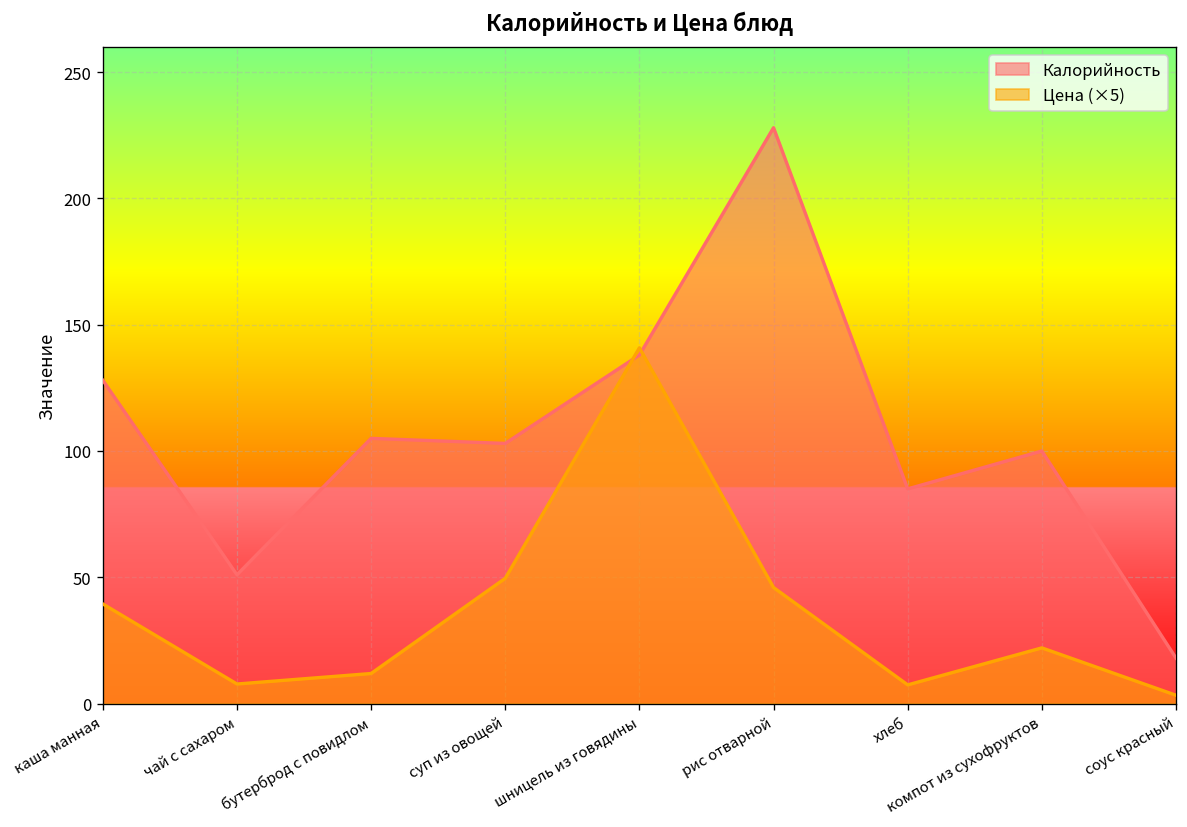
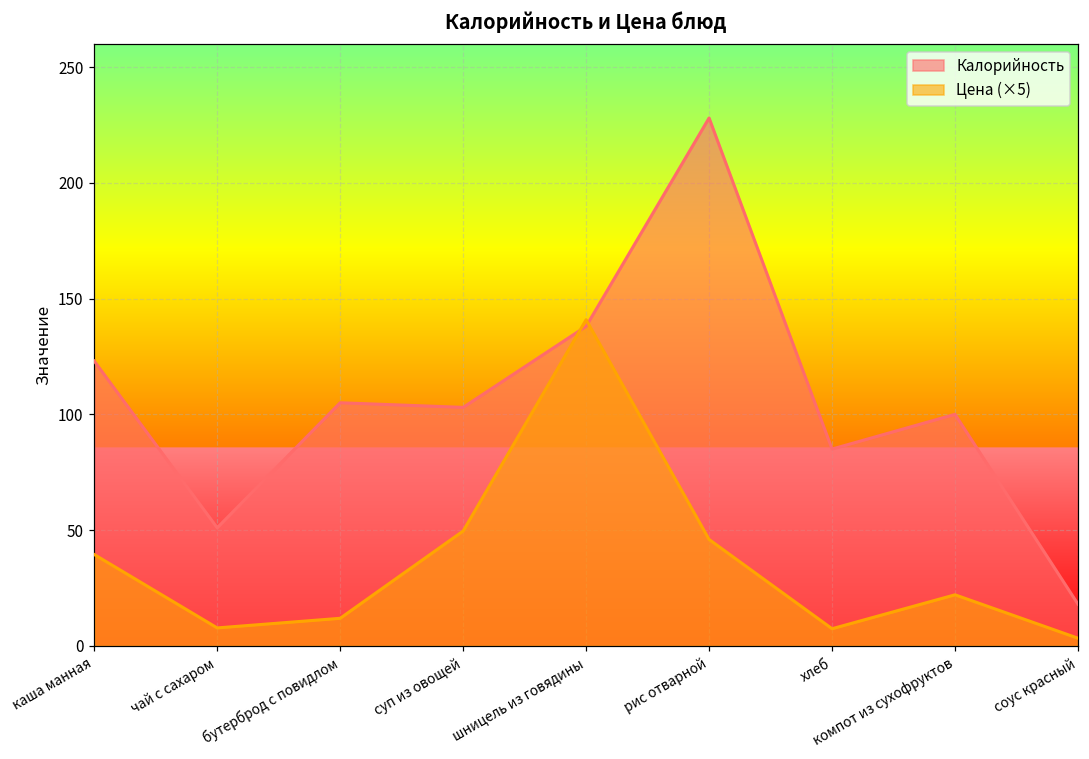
Калорийность, каша манная: 128 -> 123
